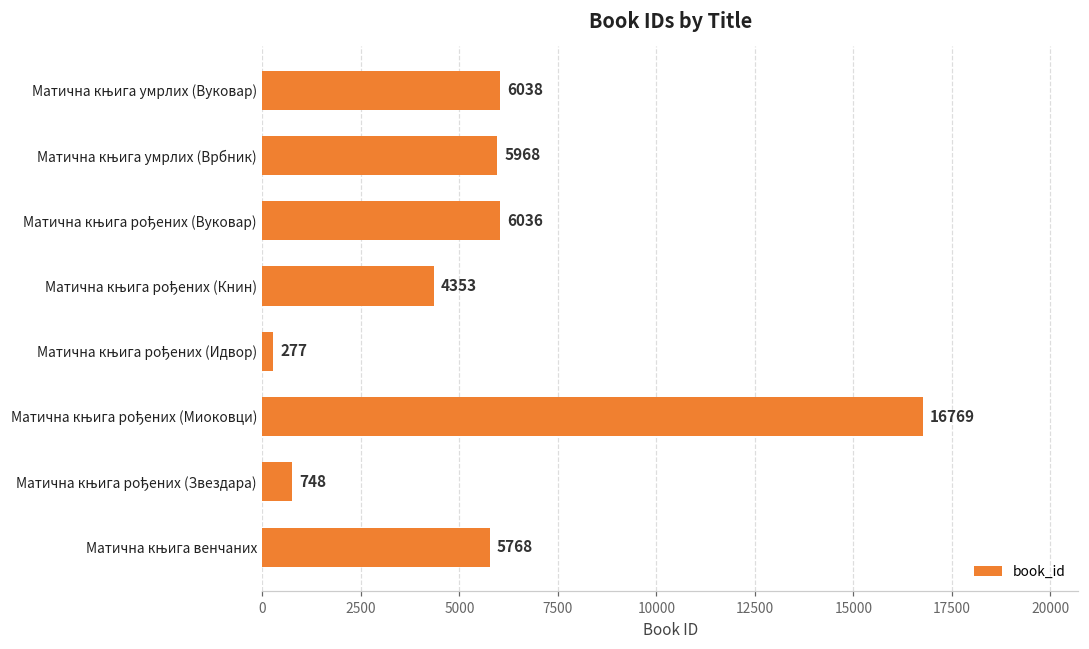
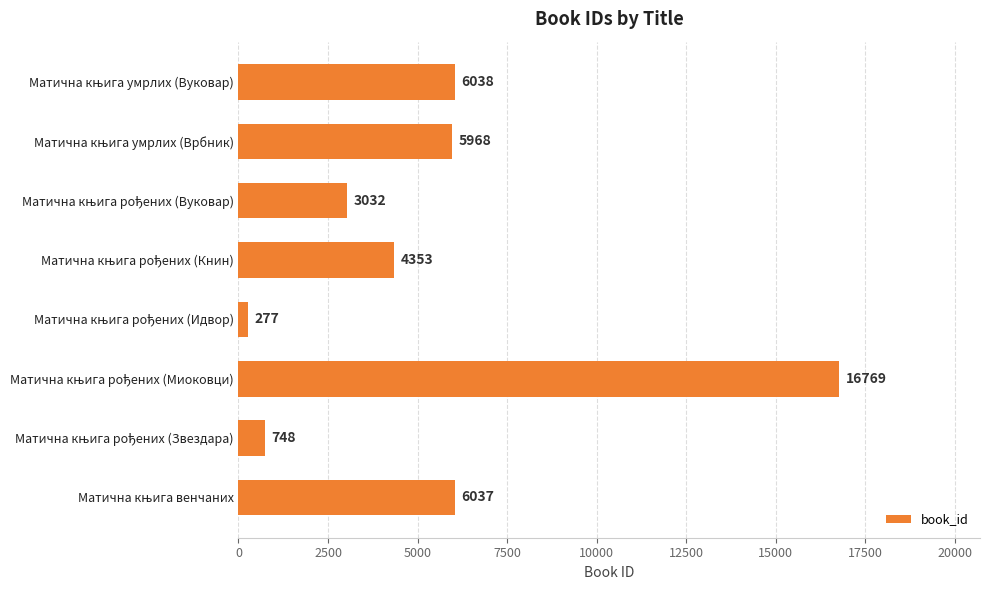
Матична књига рођених (Вуковар): 6036 -> 3032
Матична књига венчаних: 5768 -> 6037
